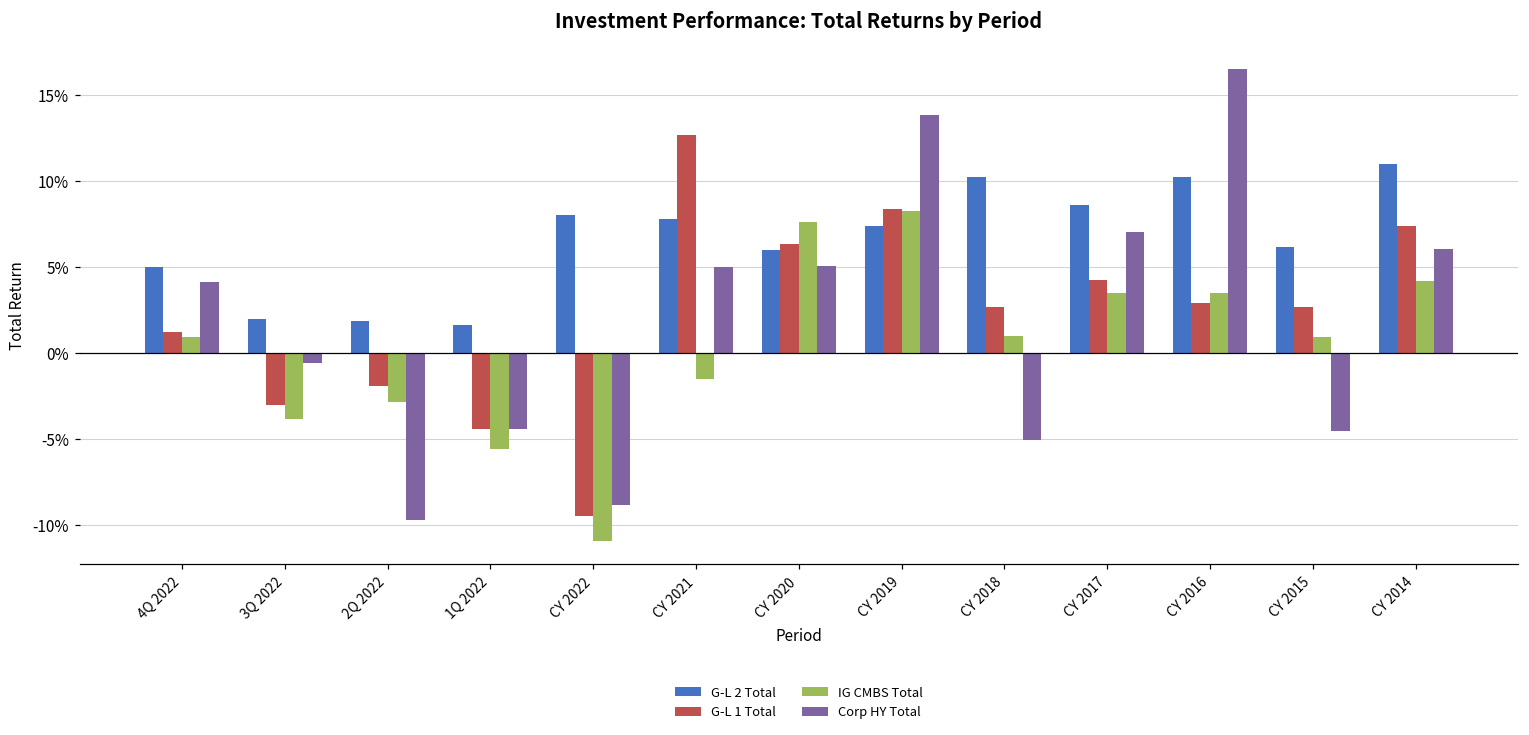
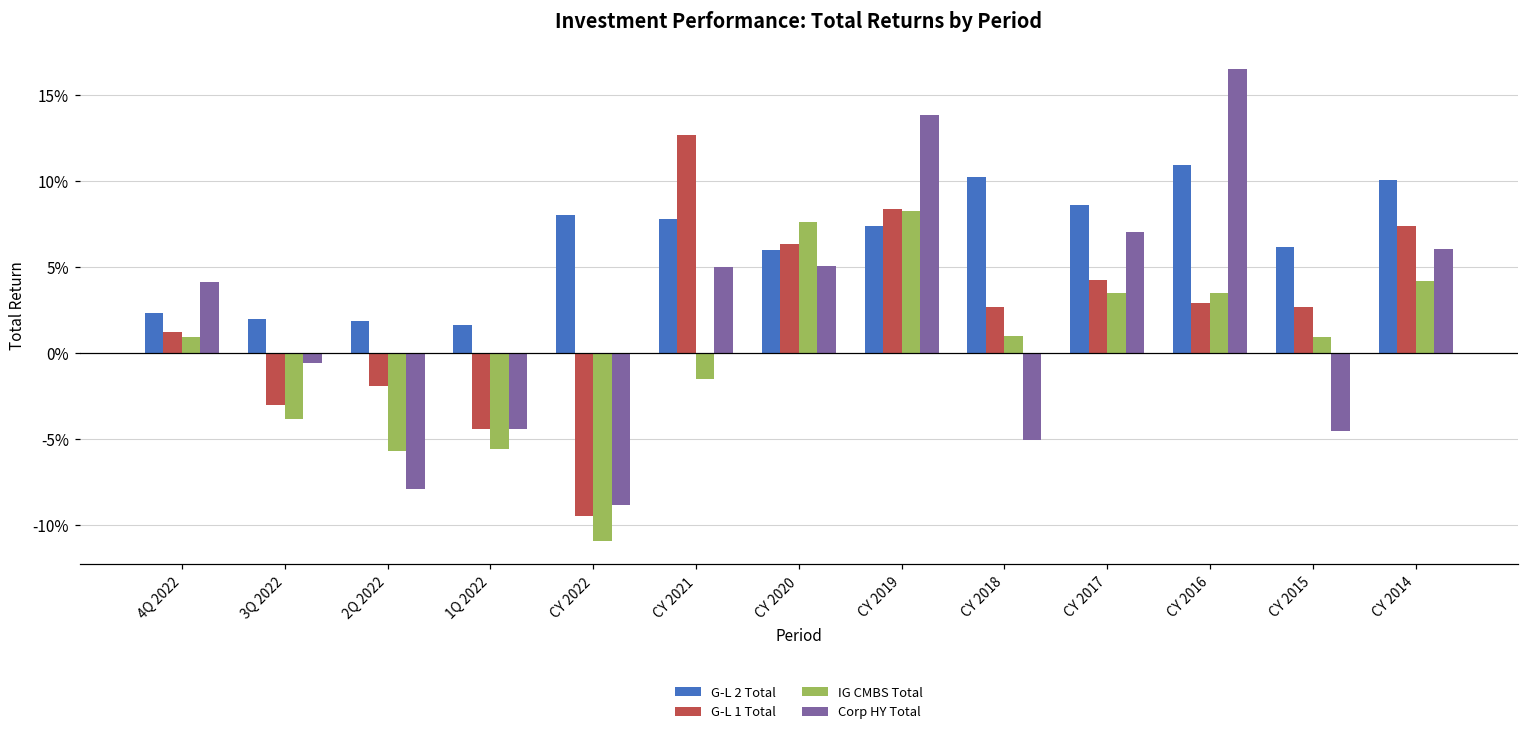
G-L 2 Total, 4Q 2022: 5.0% -> 2.3%
IG CMBS Total, 2Q 2022: -2.9% -> -5.7%
Corp HY Total, 2Q 2022: -9.7% -> -7.9%
G-L 2 Total, CY 2016: 10.3% -> 10.9%
G-L 2 Total, CY 2014: 11.0% -> 10.1%
